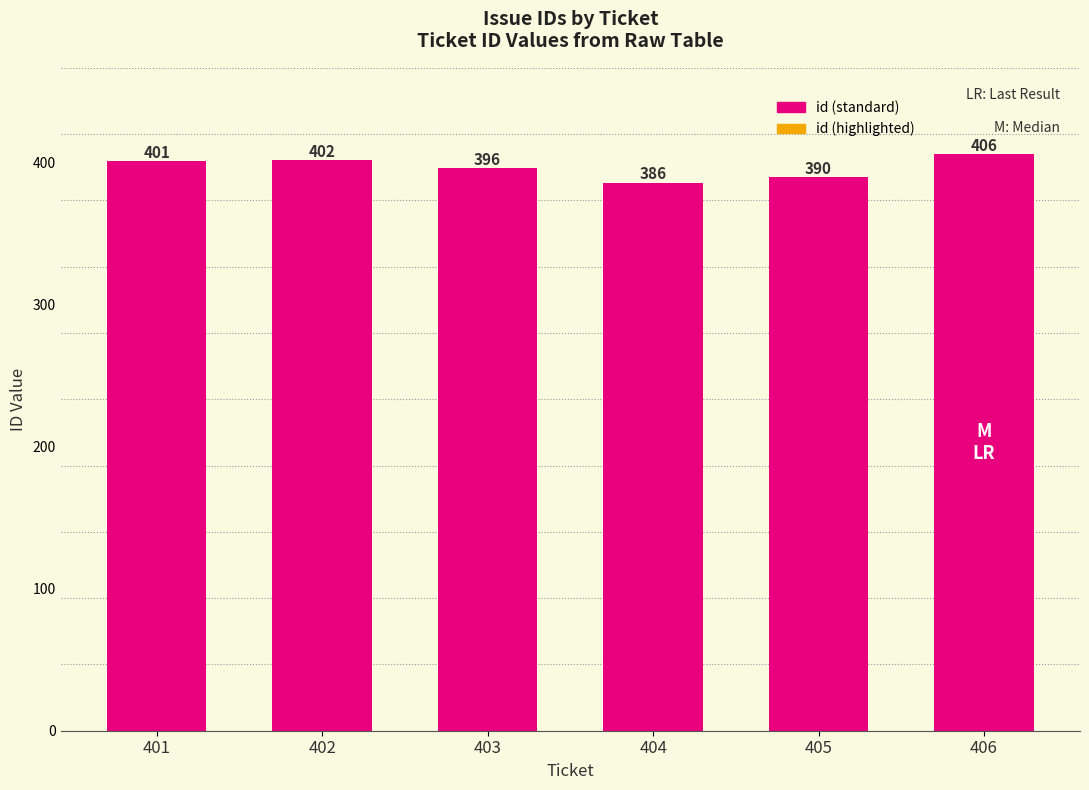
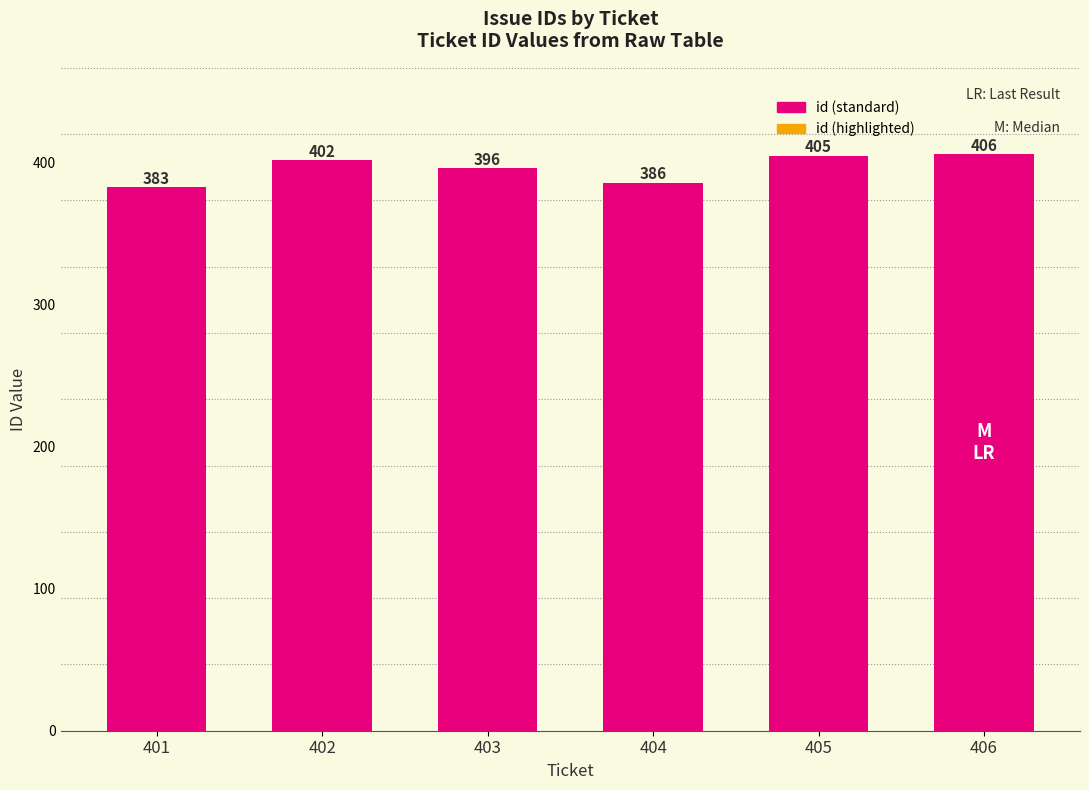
401: 401 -> 383
405: 390 -> 405
